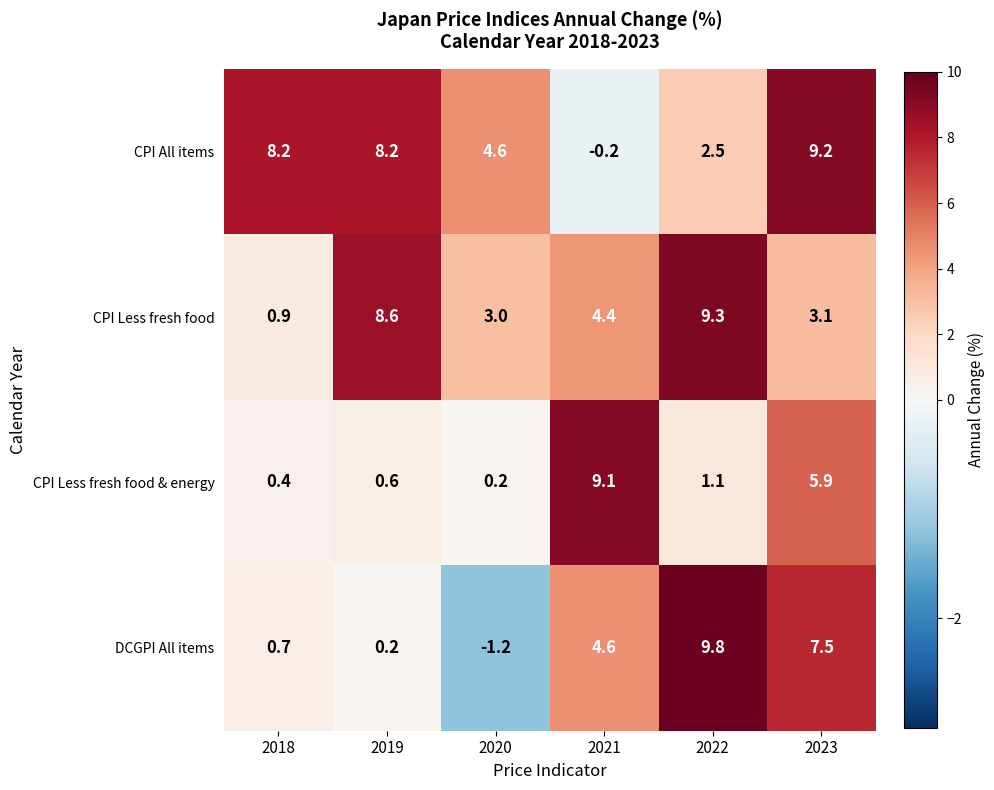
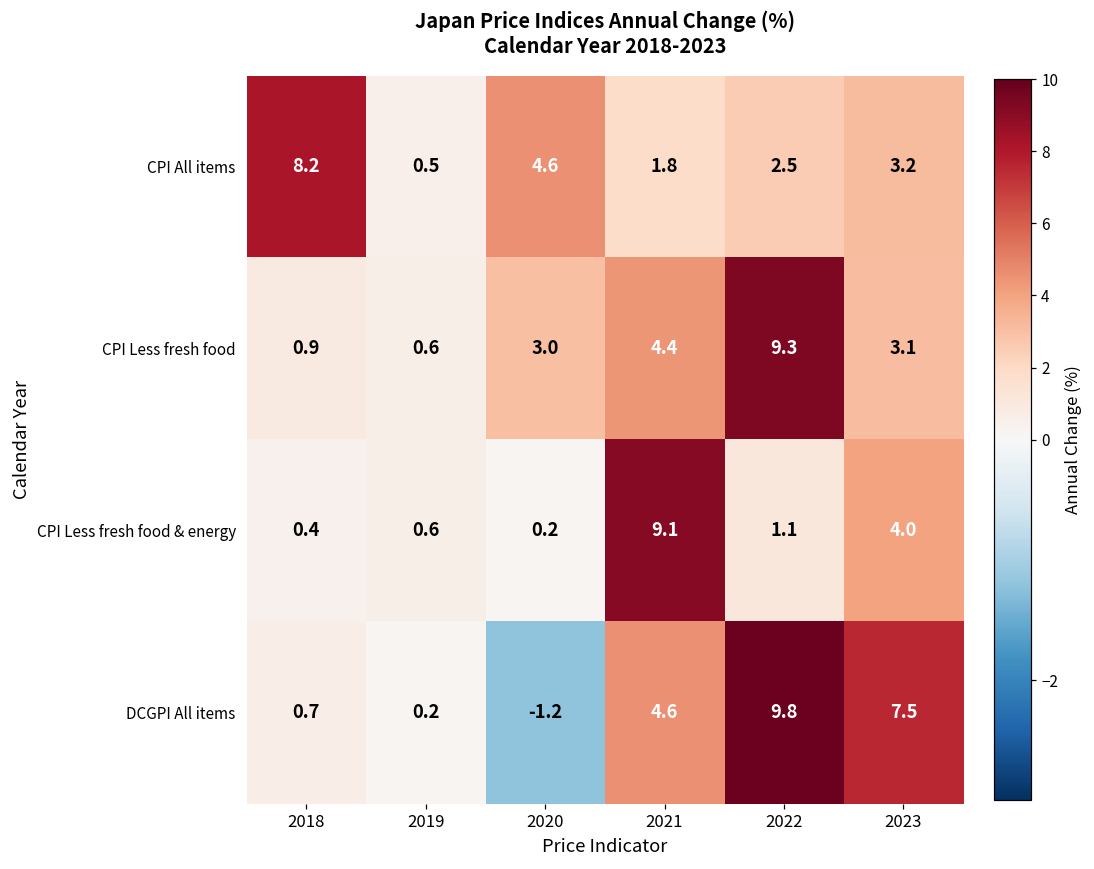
CPI All items, 2019: 8.2 -> 0.5
CPI All items, 2021: -0.2 -> 1.8
CPI All items, 2023: 9.2 -> 3.2
CPI Less fresh food, 2019: 8.6 -> 0.6
CPI Less fresh food & energy, 2023: 5.9 -> 4.0
